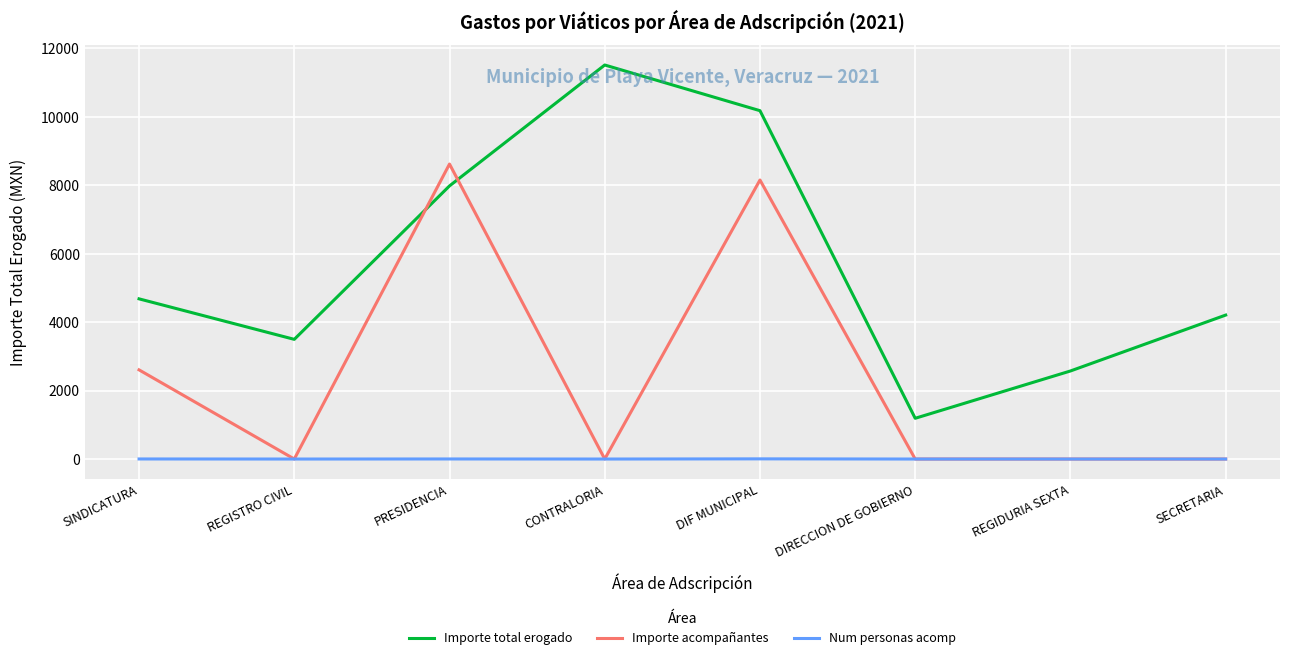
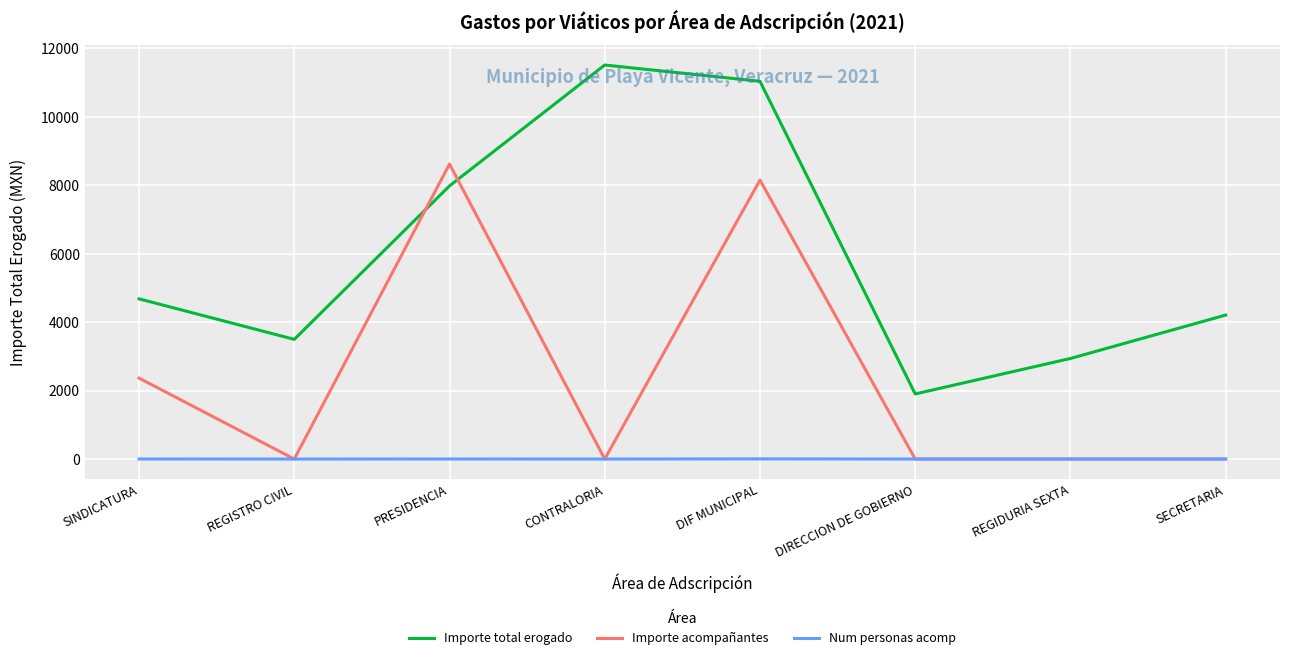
Importe acompañantes, SINDICATURA: 2600 -> 2400
Importe total erogado, DIF MUNICIPAL: 10200 -> 11000
Importe total erogado, DIRECCION DE GOBIERNO: 1200 -> 1900
Importe total erogado, REGIDURIA SEXTA: 2600 -> 2900
